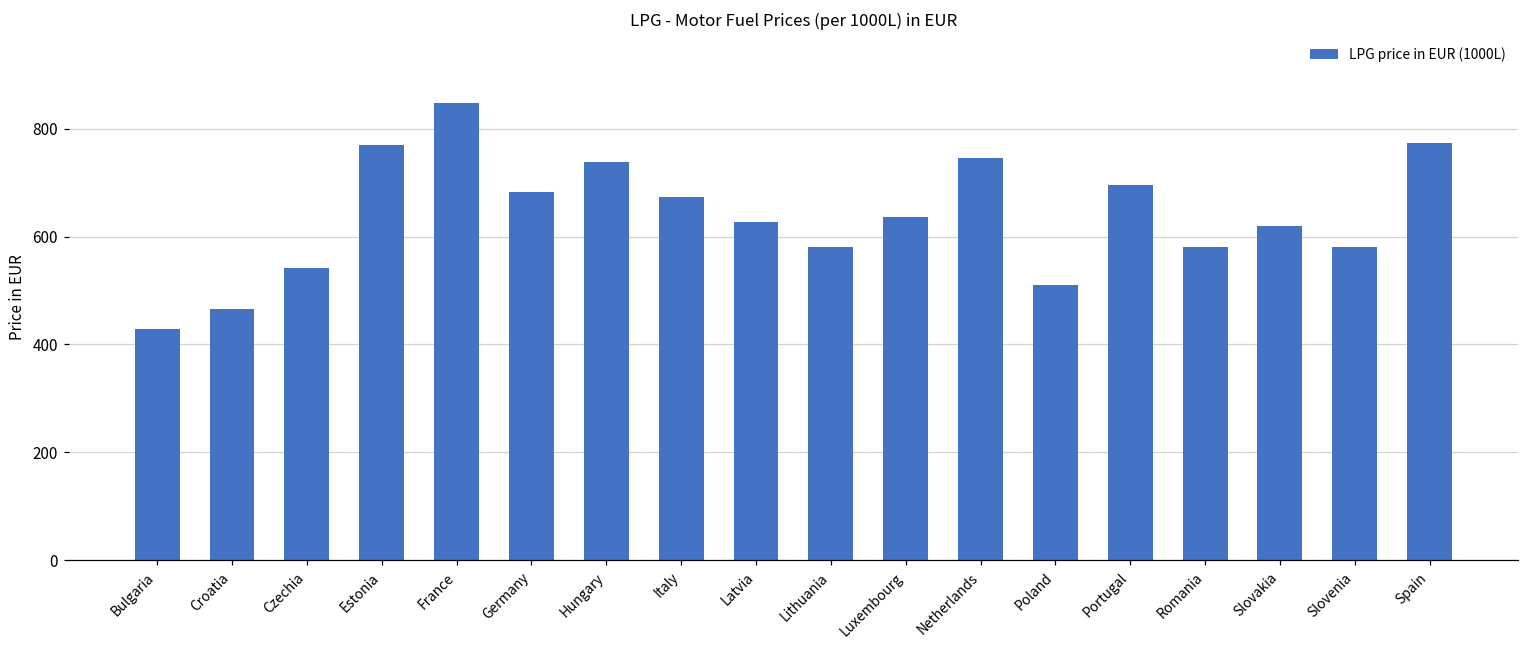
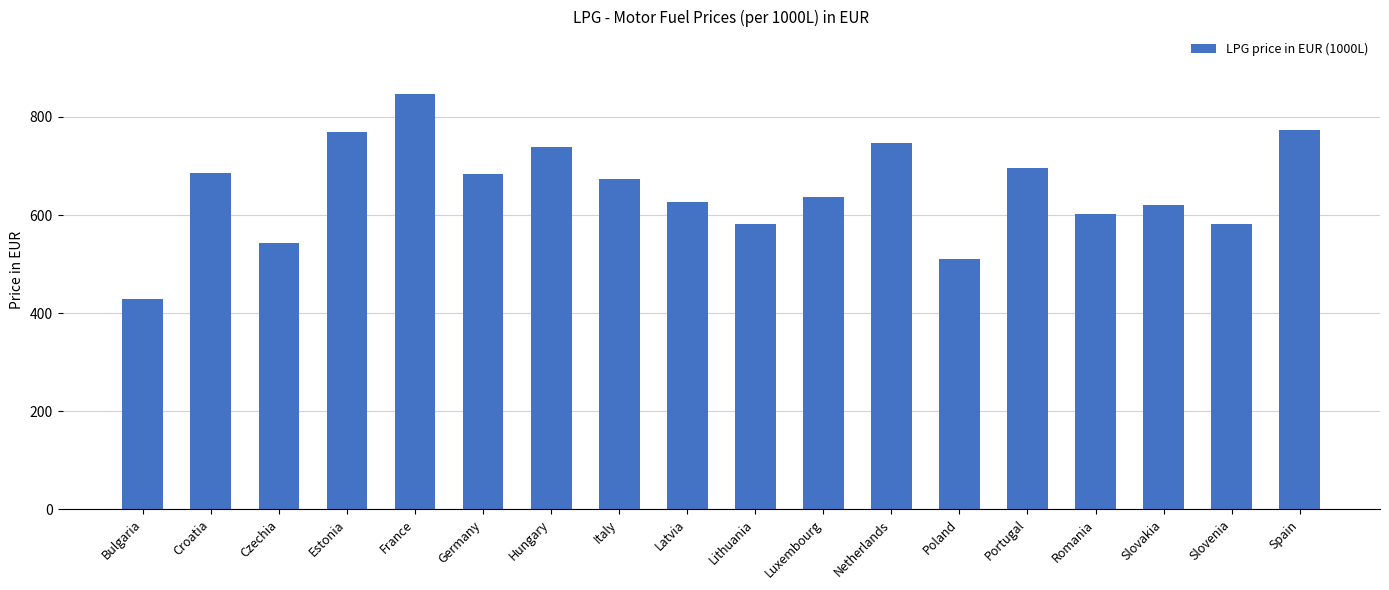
Croatia: 470 -> 690
Romania: 580 -> 600
